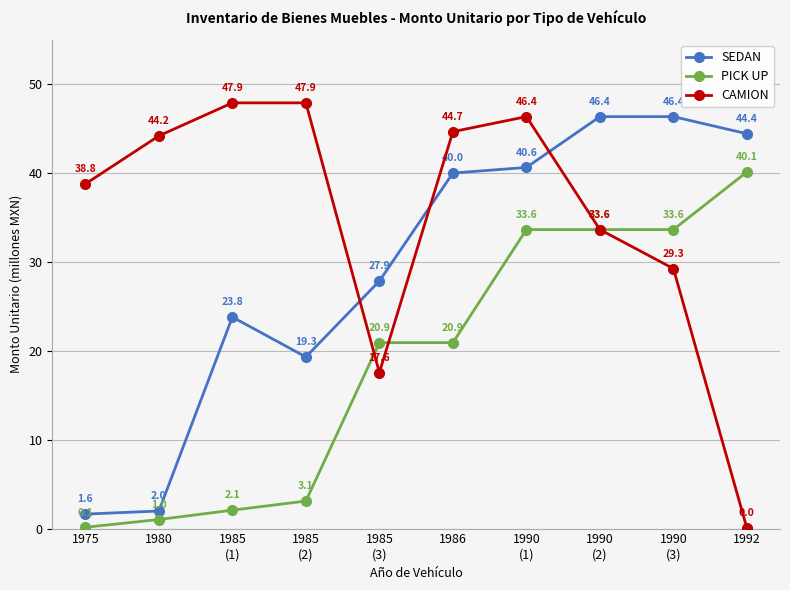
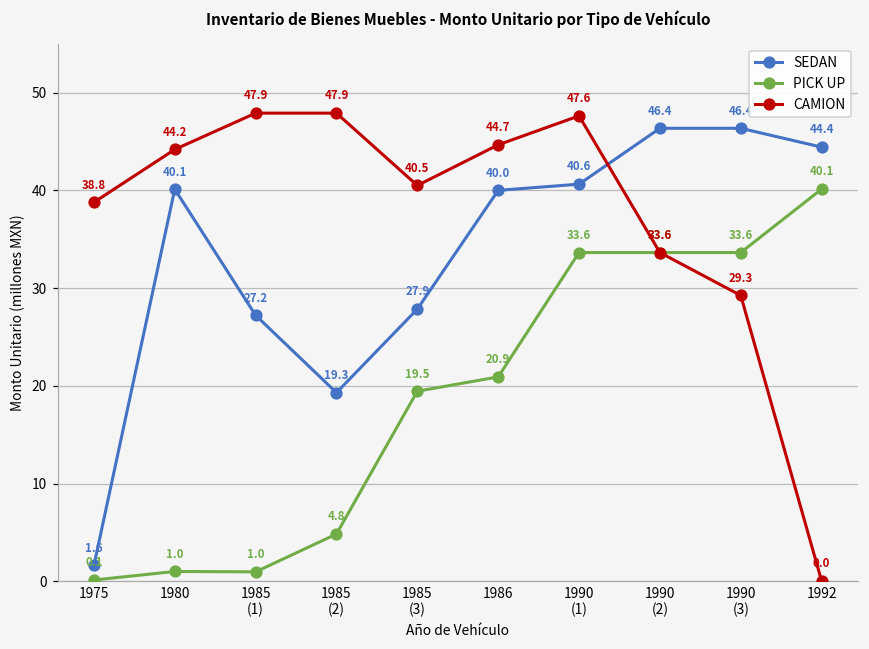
SEDAN, 1980: 2.0 -> 40.1
SEDAN, 1985 (1): 23.8 -> 27.2
PICK UP, 1985 (1): 2.1 -> 1.0
PICK UP, 1985 (2): 3.1 -> 4.8
PICK UP, 1985 (3): 20.9 -> 19.5
CAMION, 1985 (3): 17.6 -> 40.5
CAMION, 1990 (1): 46.4 -> 47.6
